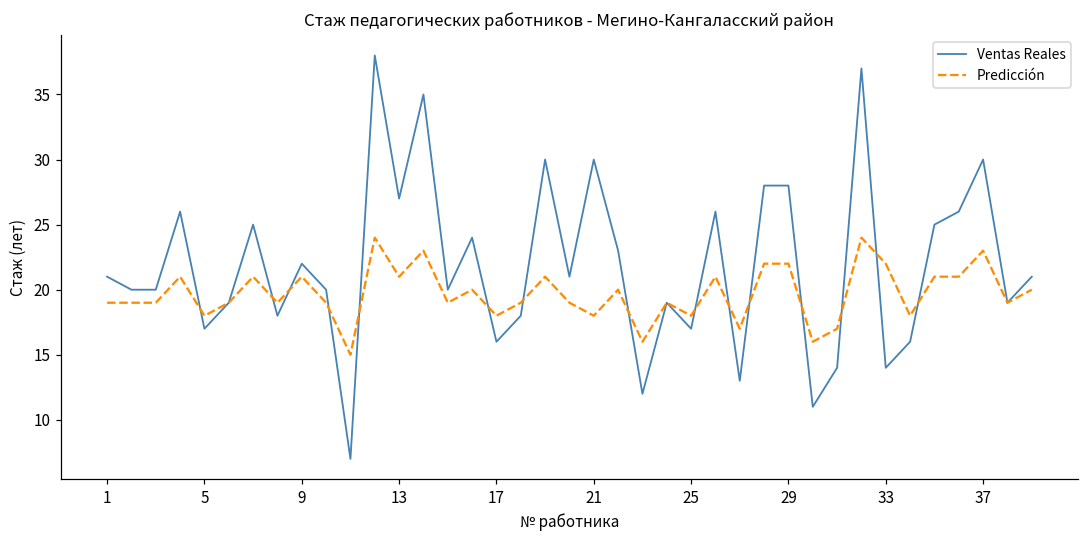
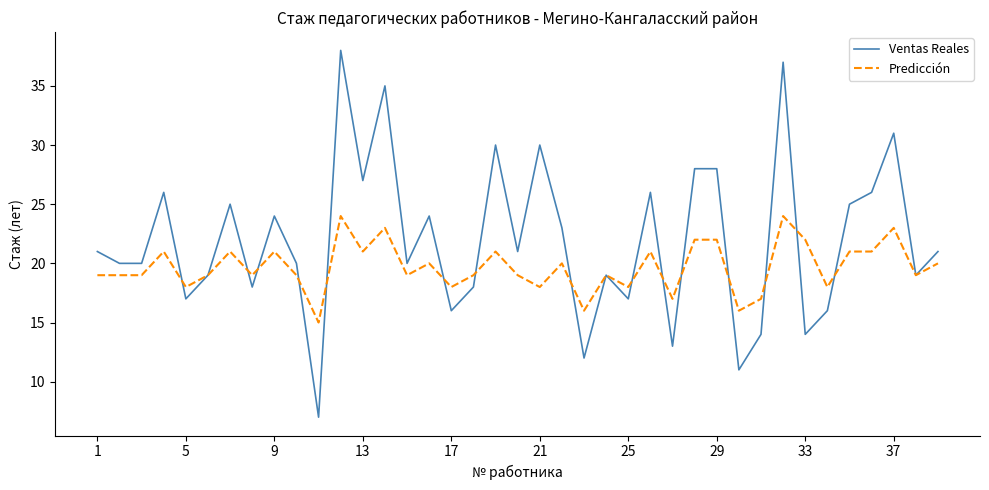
Ventas Reales, 9: 22 -> 24
Ventas Reales, 37: 30 -> 31
